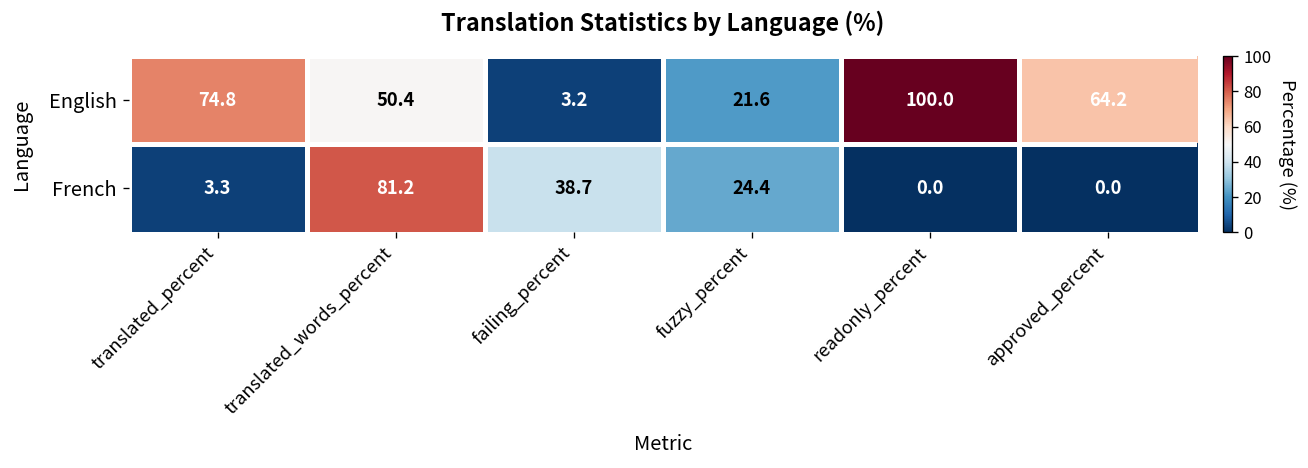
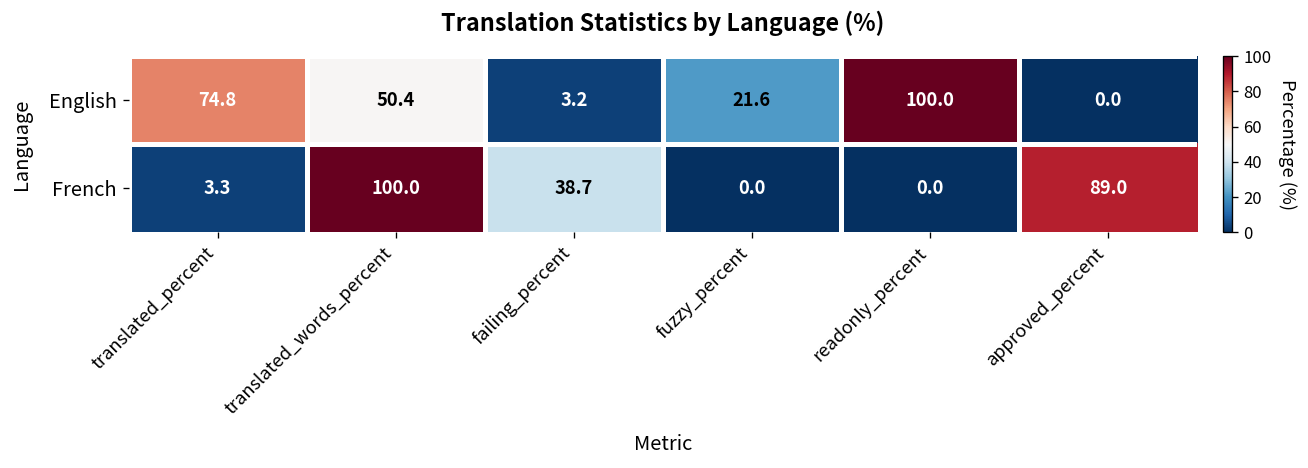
English, approved_percent: 64.2 -> 0.0
French, translated_words_percent: 81.2 -> 100.0
French, fuzzy_percent: 24.4 -> 0.0
French, approved_percent: 0.0 -> 89.0
